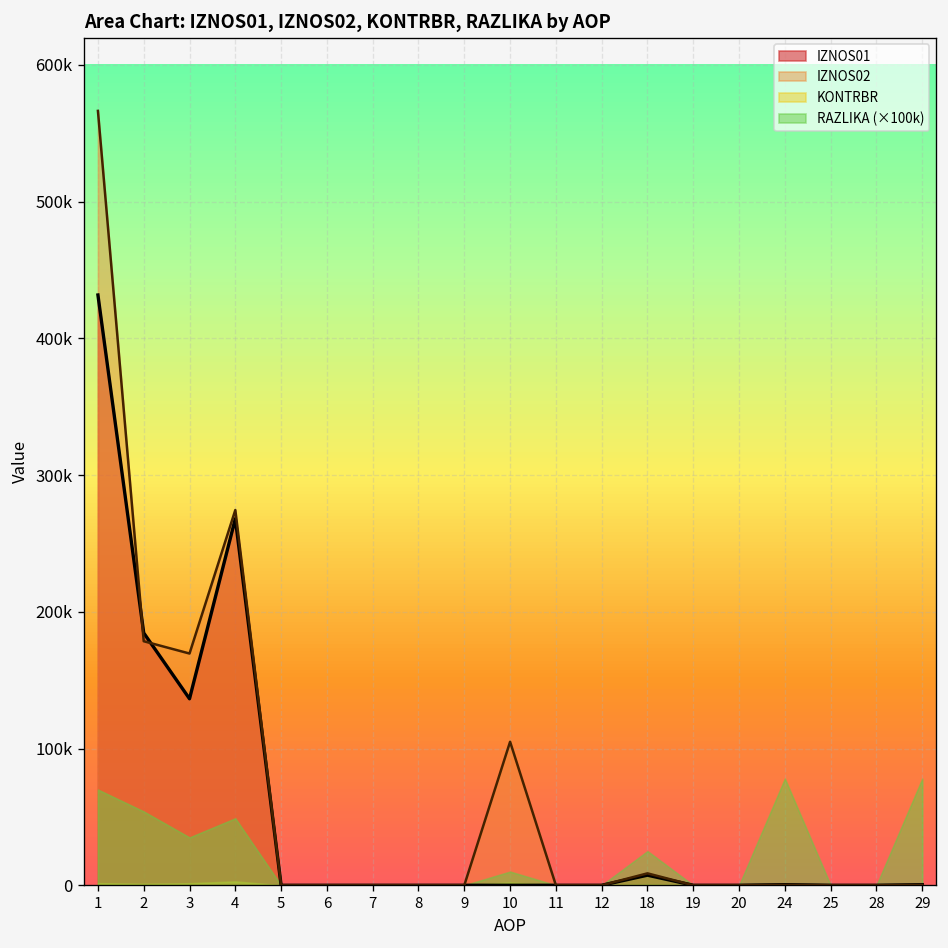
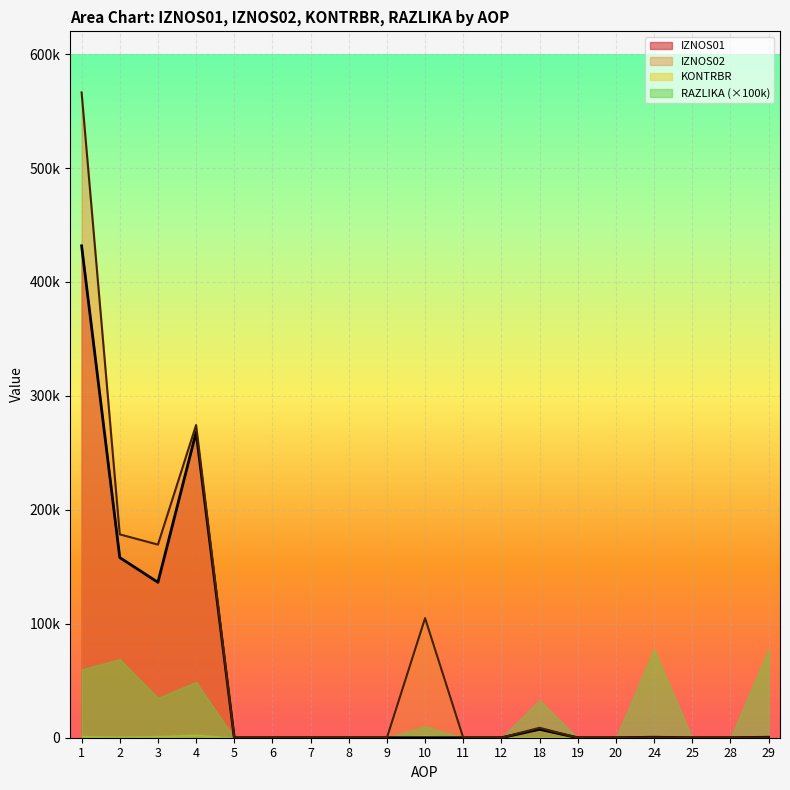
RAZLIKA (×100k), 1: 70000 -> 60000
IZNOS01, 2: 185000 -> 158000
RAZLIKA (×100k), 2: 54000 -> 69000
RAZLIKA (×100k), 18: 25000 -> 33000
